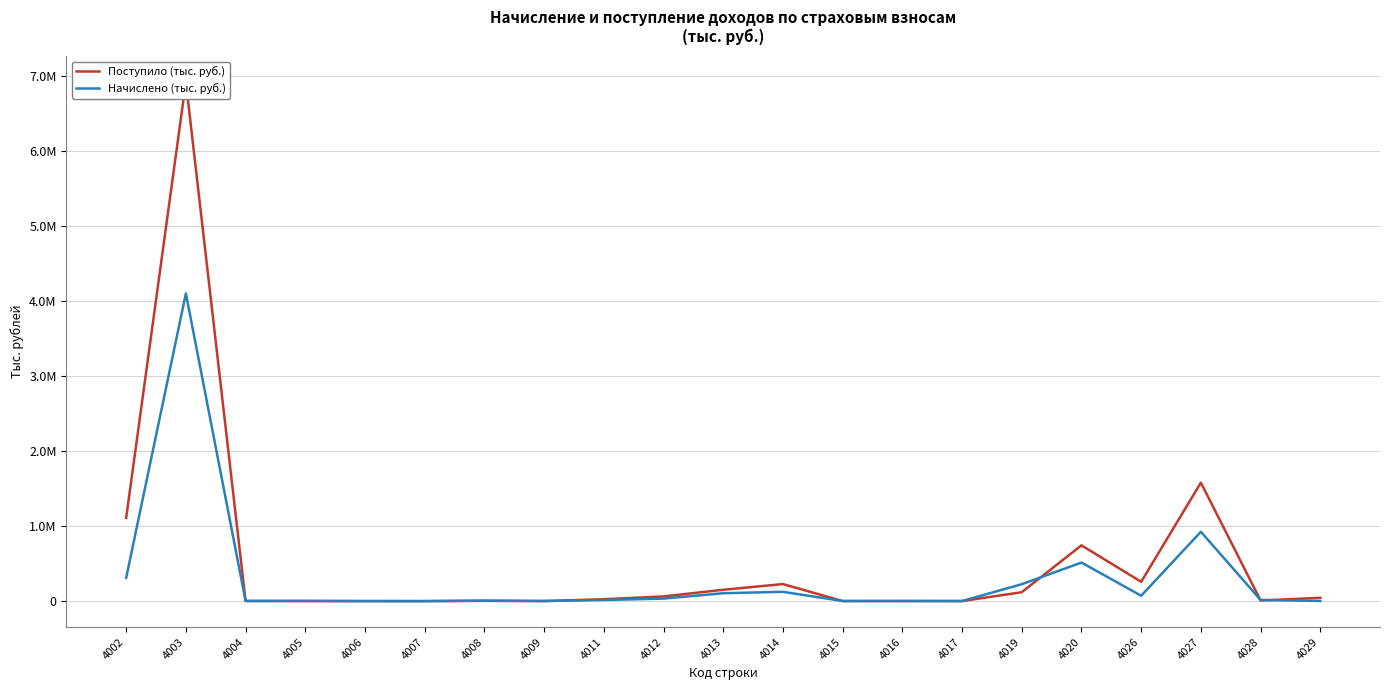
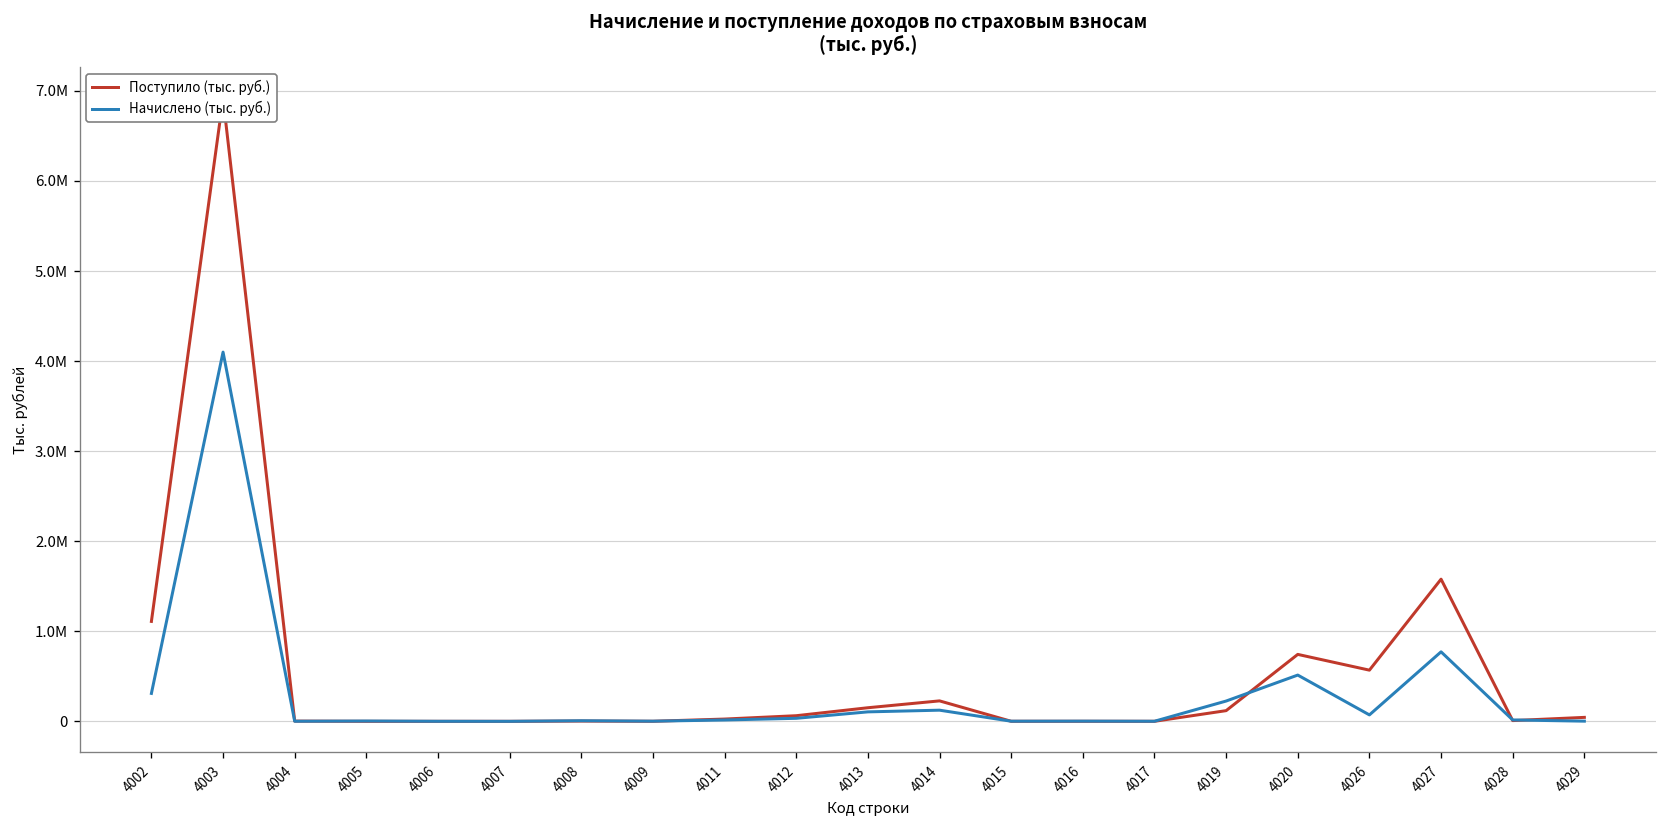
Поступило (тыс. руб.), 4026: 300000 -> 600000
Начислено (тыс. руб.), 4027: 900000 -> 800000
